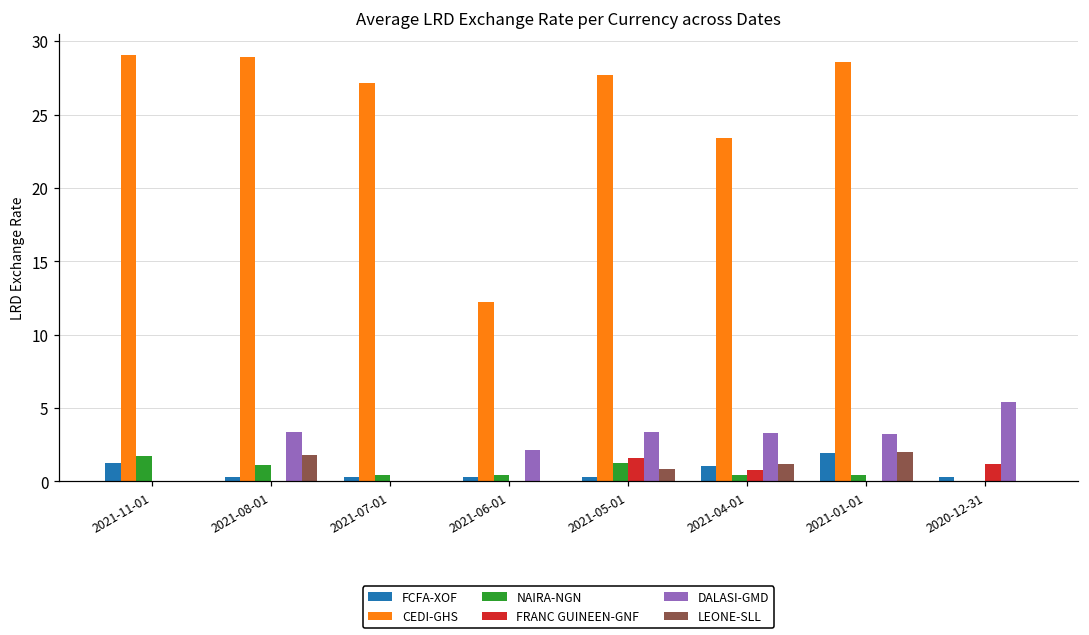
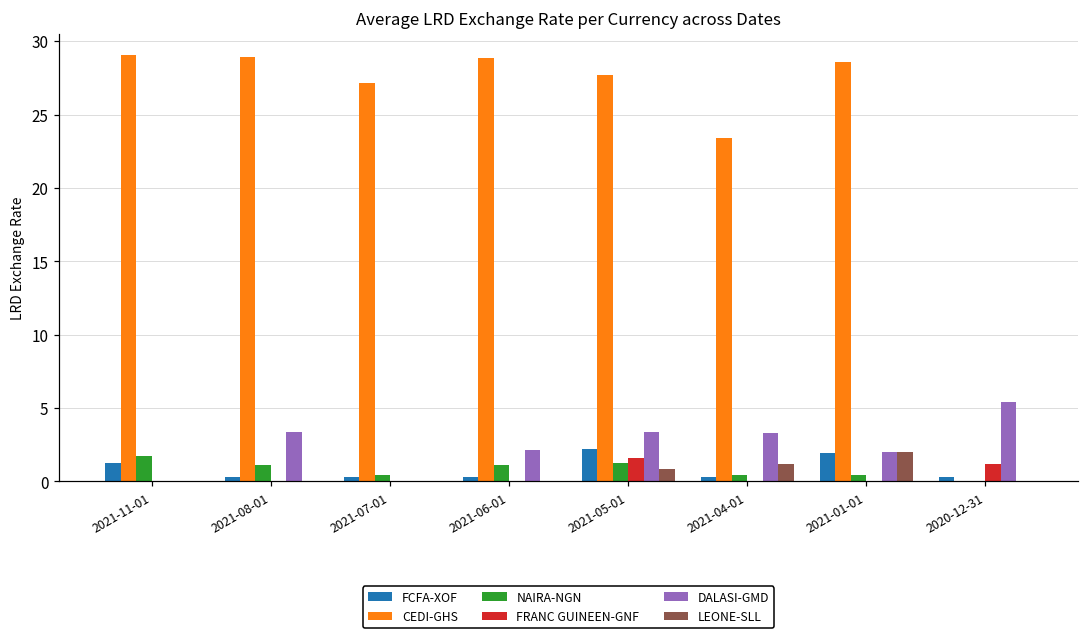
LEONE-SLL, 2021-08-01: 1.8 -> 0.0
CEDI-GHS, 2021-06-01: 12.3 -> 28.8
NAIRA-NGN, 2021-06-01: 0.4 -> 1.1
FCFA-XOF, 2021-05-01: 0.3 -> 2.2
FCFA-XOF, 2021-04-01: 1.0 -> 0.3
FRANC GUINEEN-GNF, 2021-04-01: 0.8 -> 0.0
DALASI-GMD, 2021-01-01: 3.3 -> 2.0
